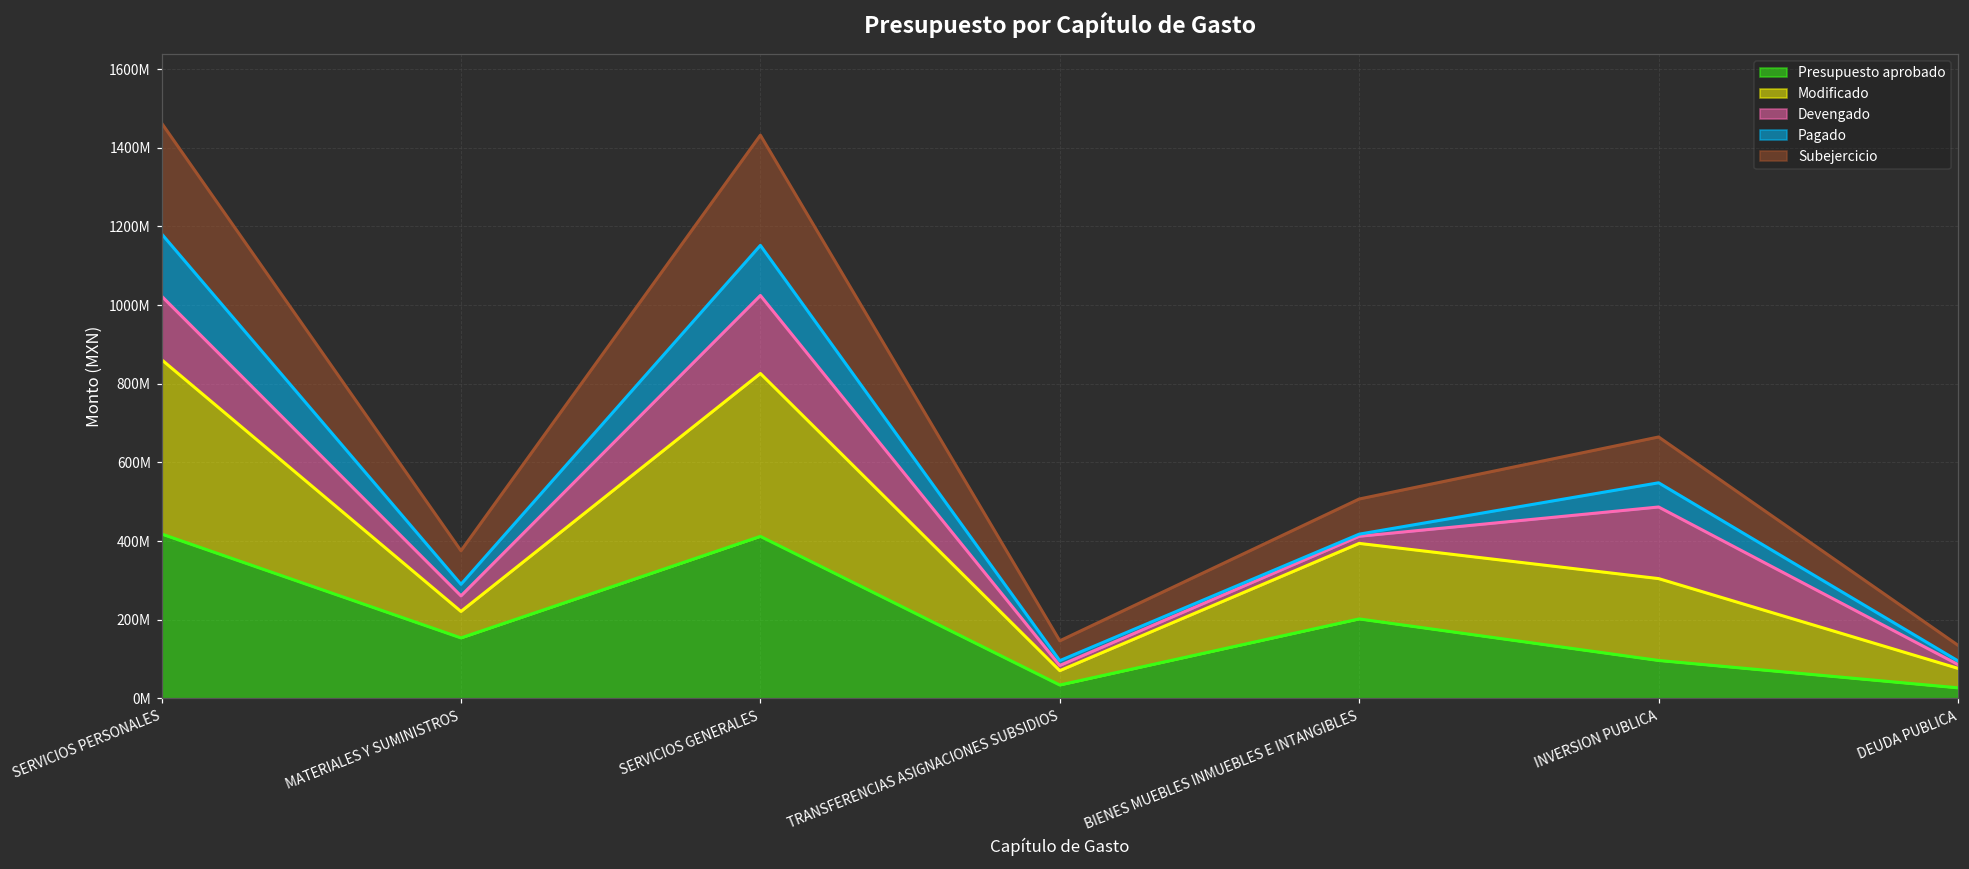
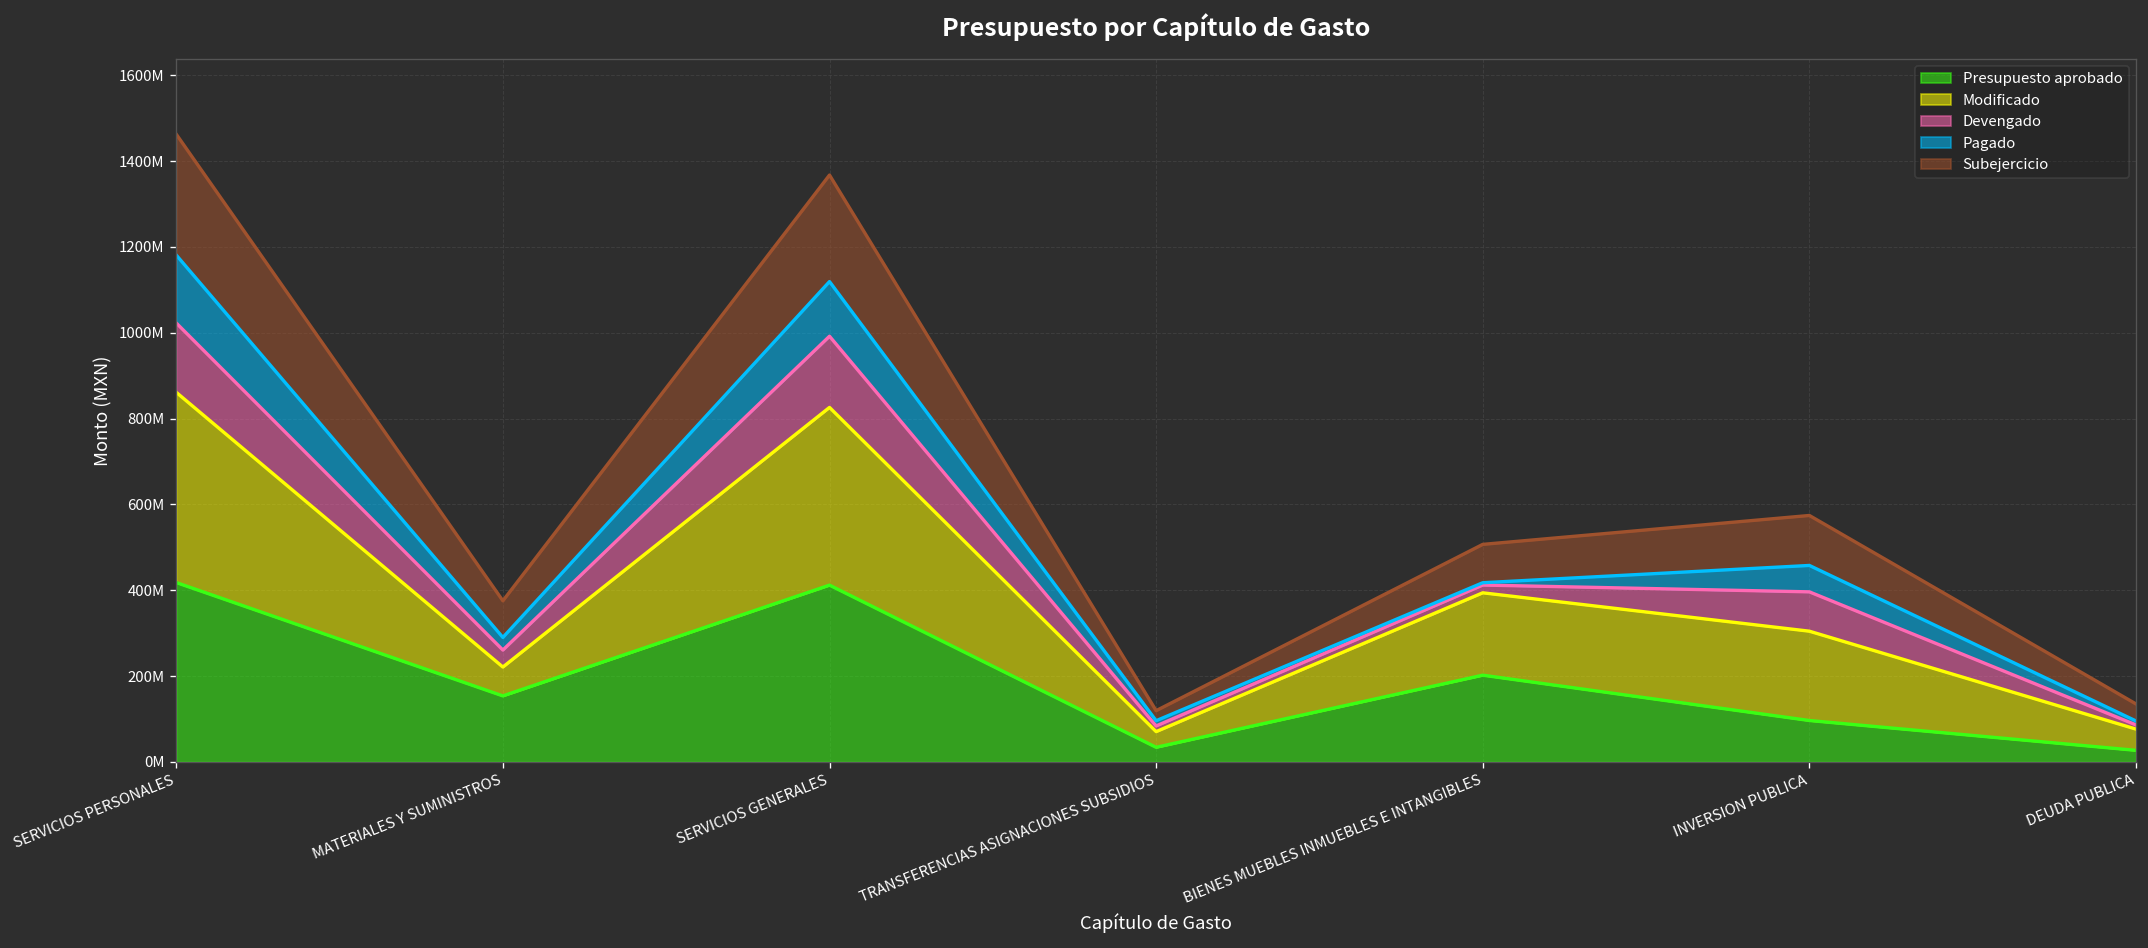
Devengado, SERVICIOS GENERALES: 200000000 -> 170000000
Subejercicio, SERVICIOS GENERALES: 280000000 -> 250000000
Subejercicio, TRANSFERENCIAS ASIGNACIONES SUBSIDIOS: 50000000 -> 20000000
Devengado, INVERSION PUBLICA: 180000000 -> 90000000
